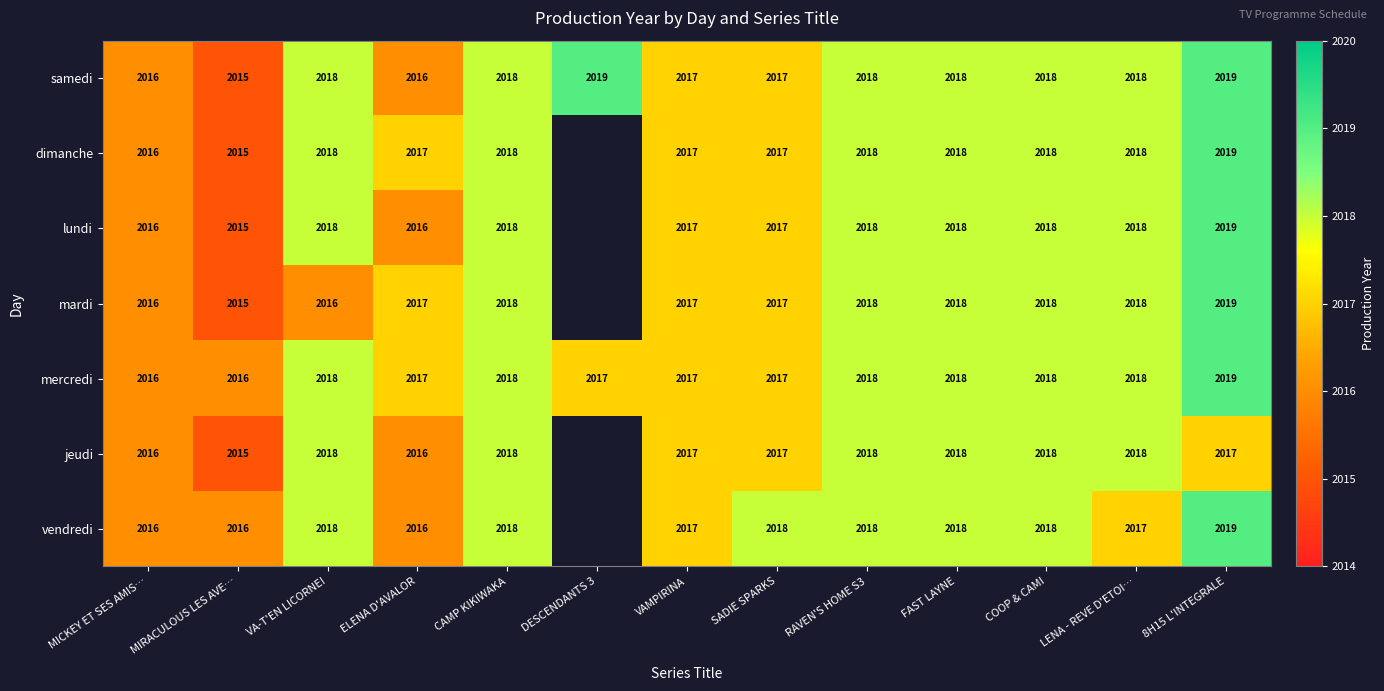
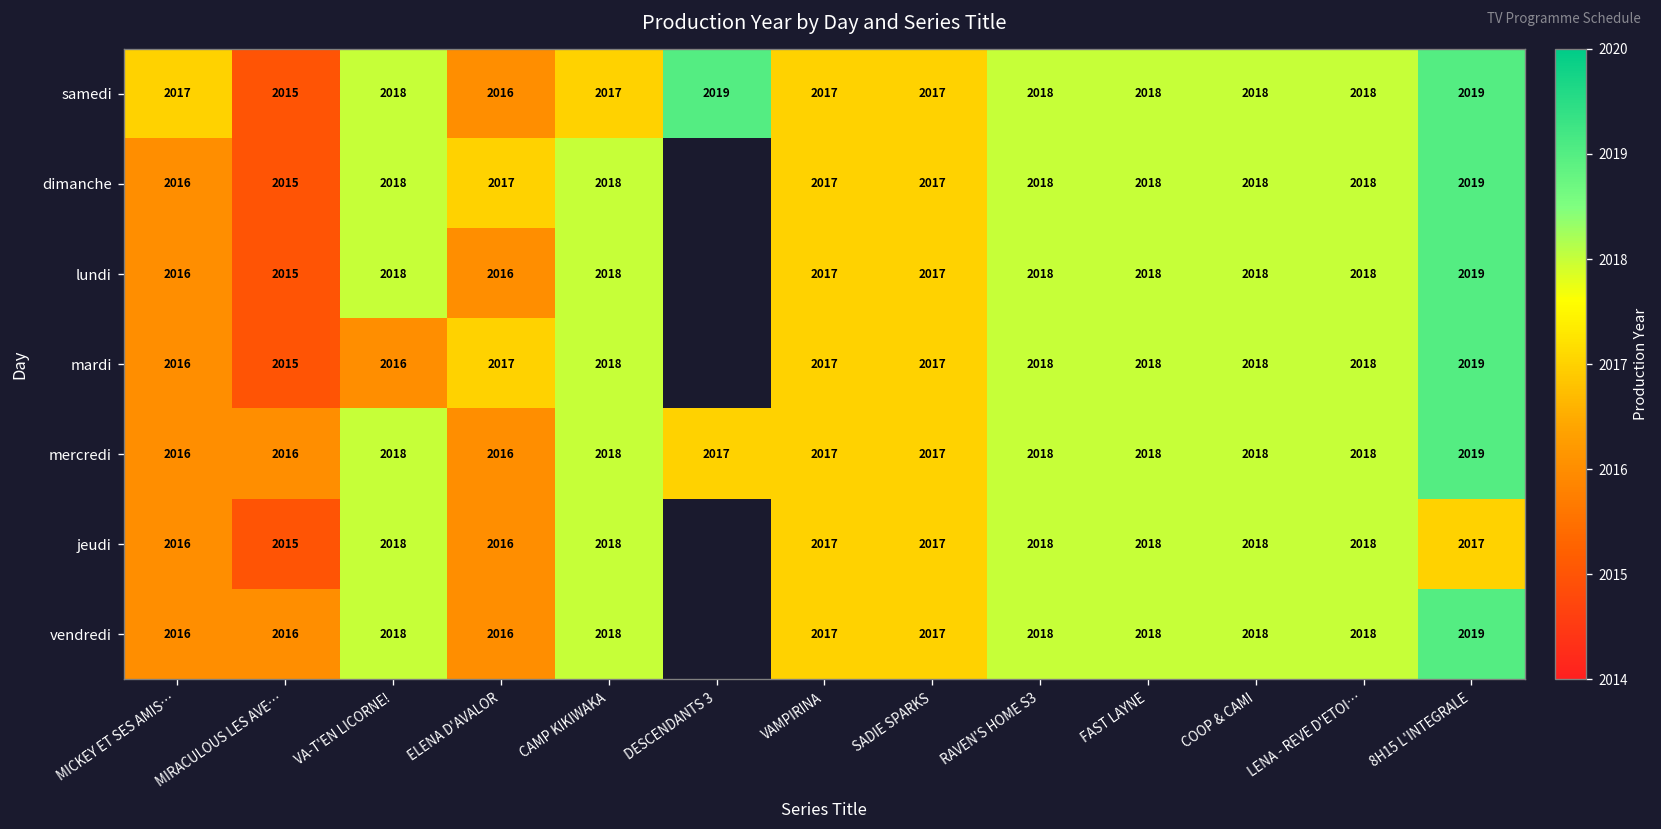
samedi, MICKEY ET SES AMIS…: 2016 -> 2017
samedi, CAMP KIKIWAKA: 2018 -> 2017
mercredi, ELENA D'AVALOR: 2017 -> 2016
vendredi, SADIE SPARKS: 2018 -> 2017
vendredi, LENA - REVE D'ETOI…: 2017 -> 2018
